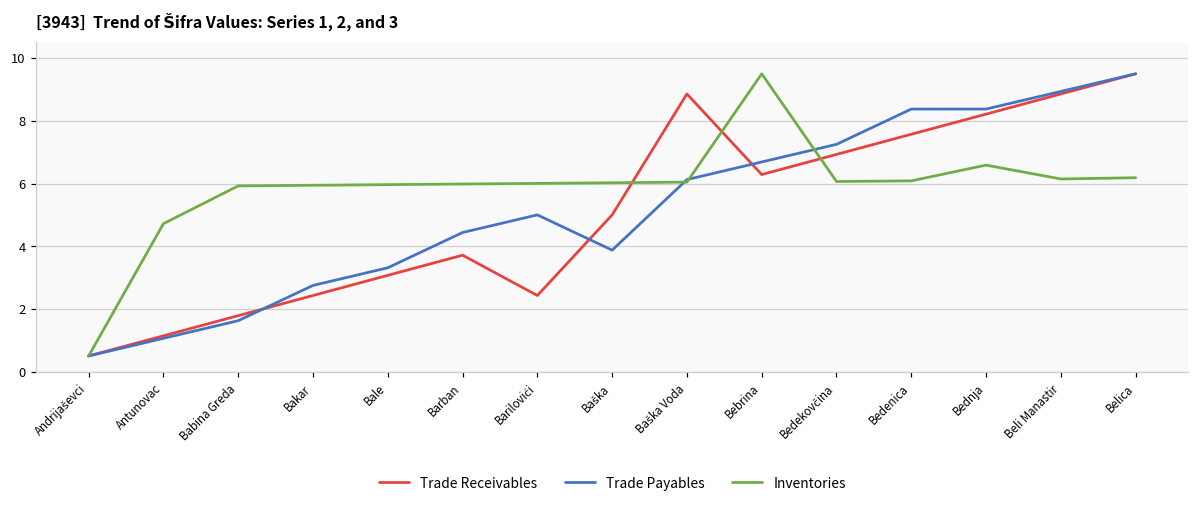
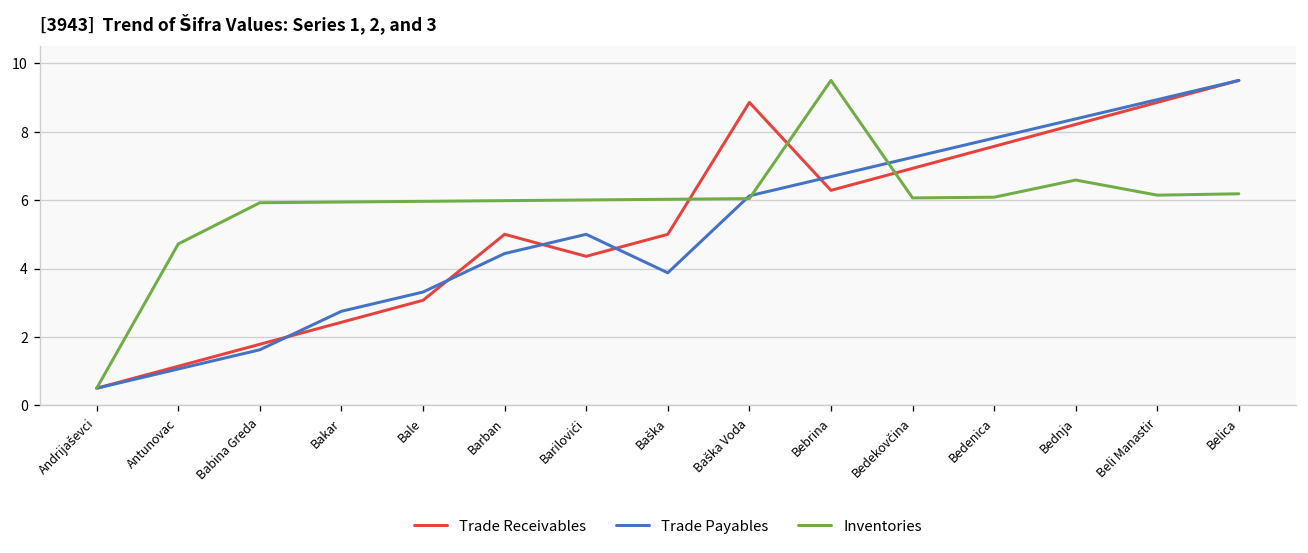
Trade Receivables, Barban: 3.7 -> 5.0
Trade Receivables, Barilovići: 2.4 -> 4.4
Trade Payables, Bedenica: 8.4 -> 7.8
